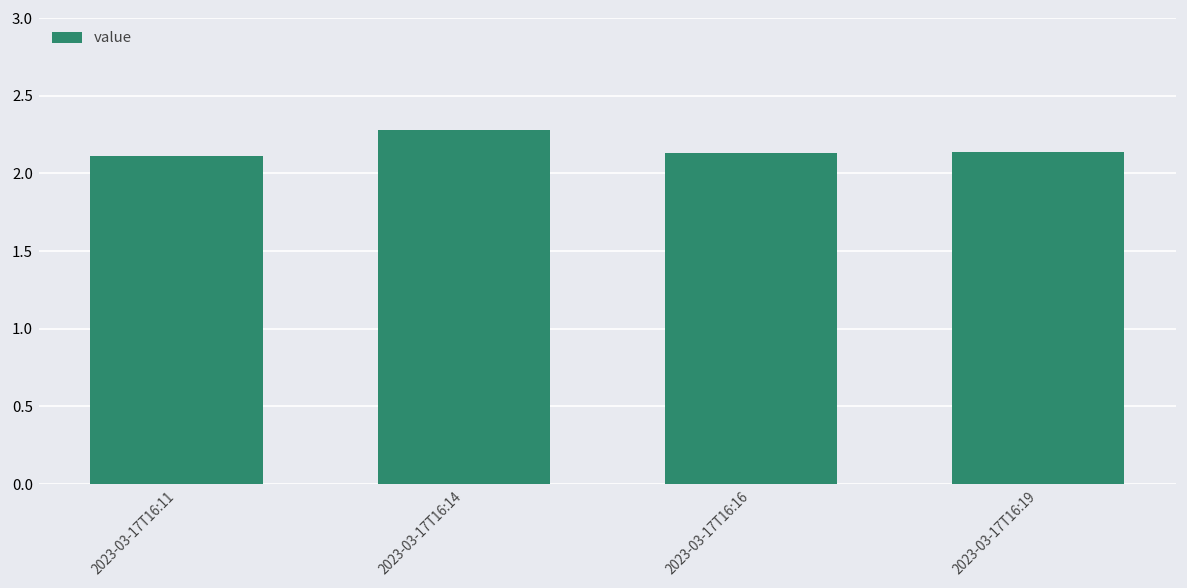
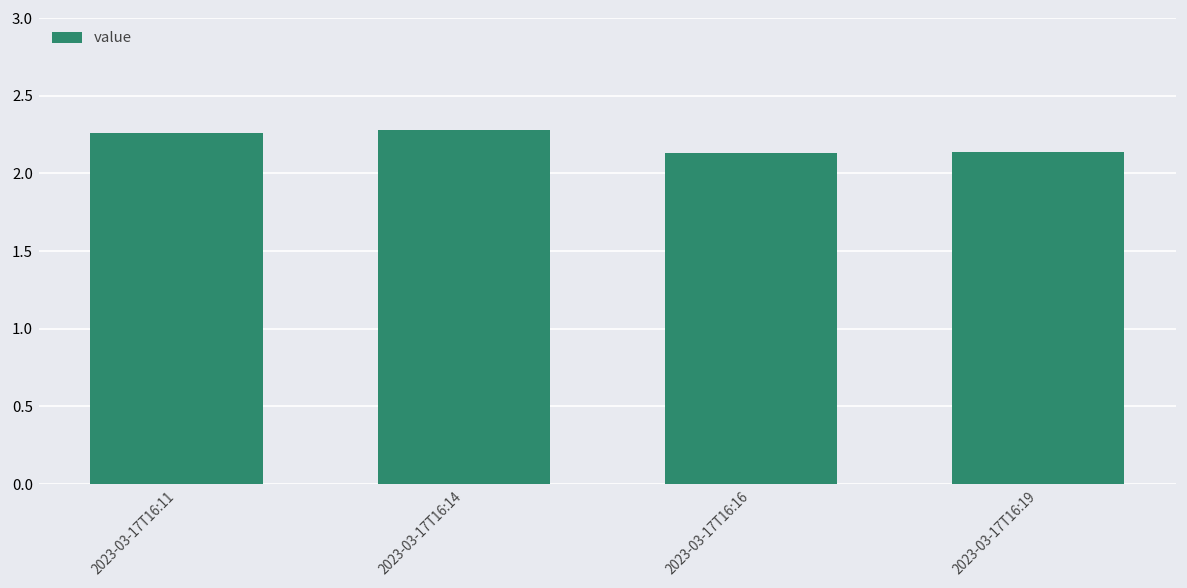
2023-03-17T16:11: 2.11 -> 2.26
